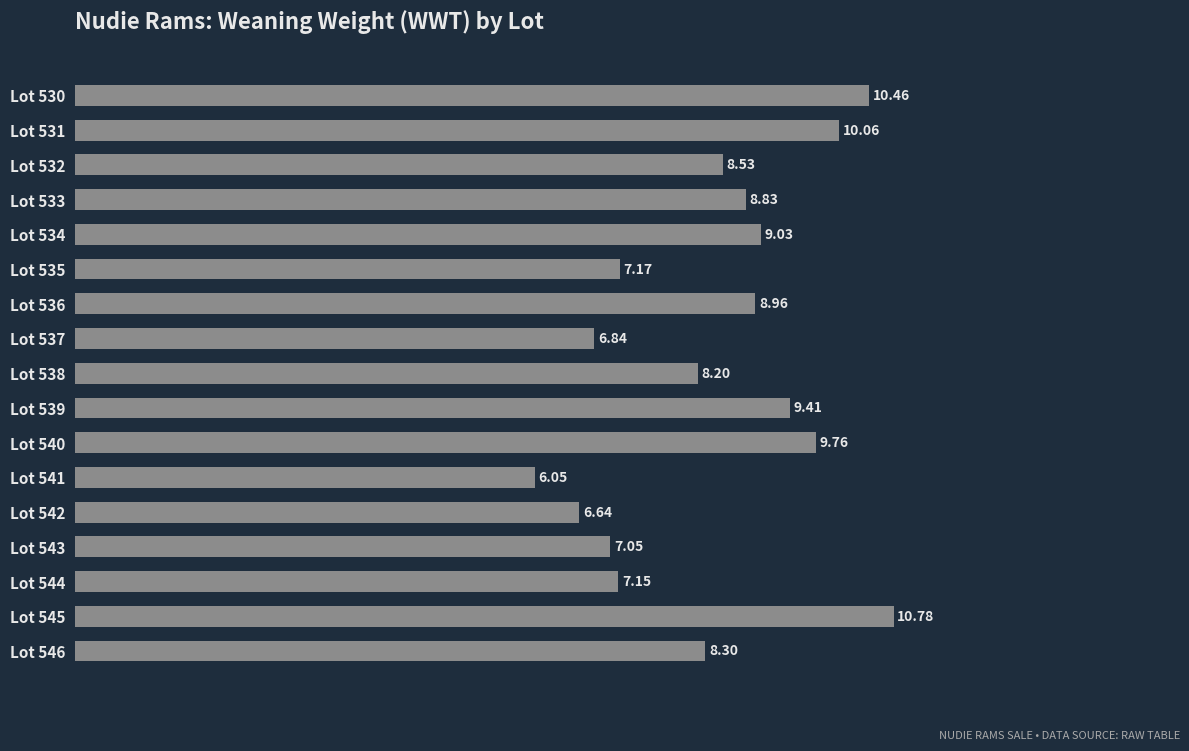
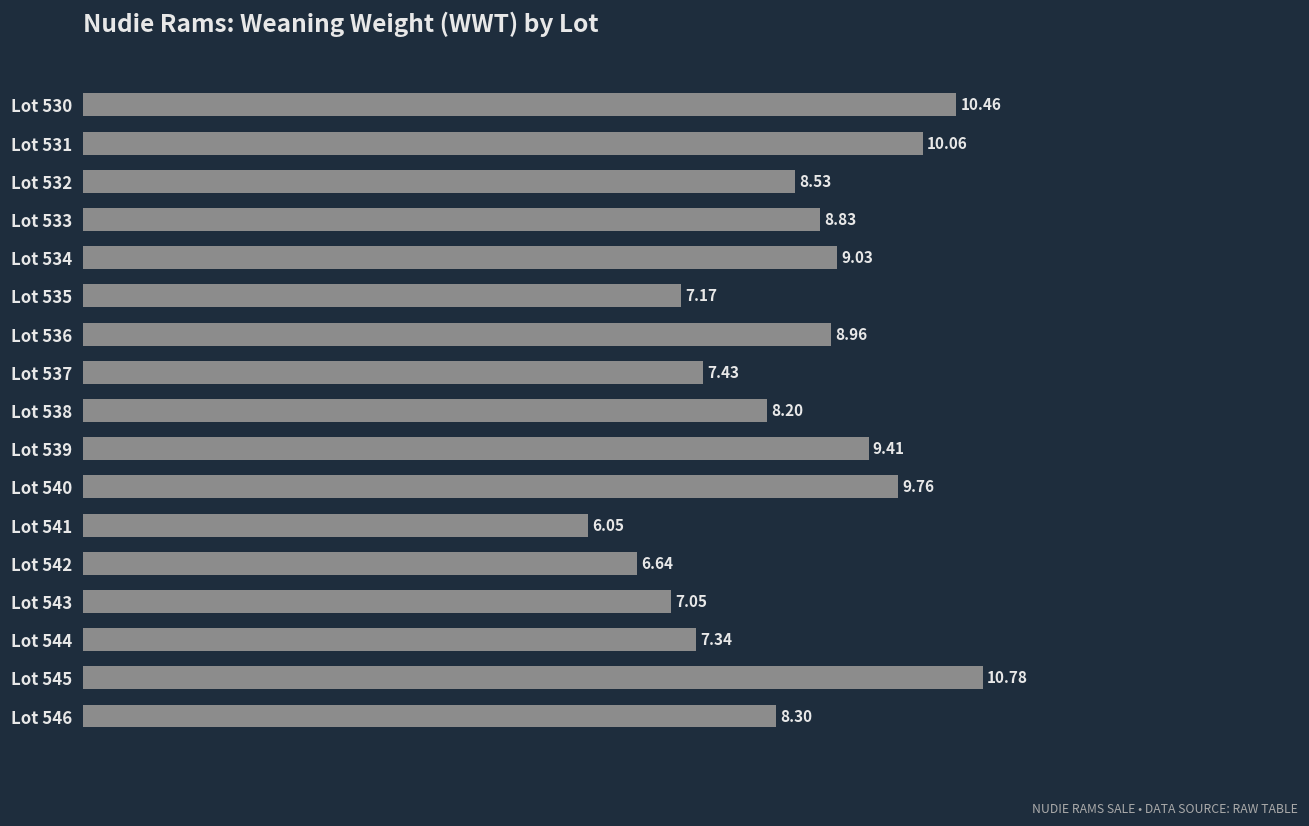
Lot 537: 6.84 -> 7.43
Lot 544: 7.15 -> 7.34
